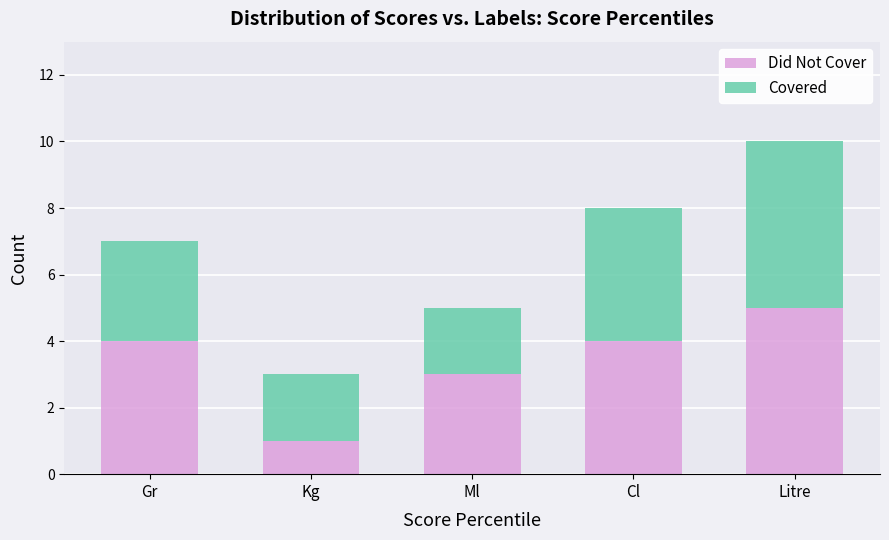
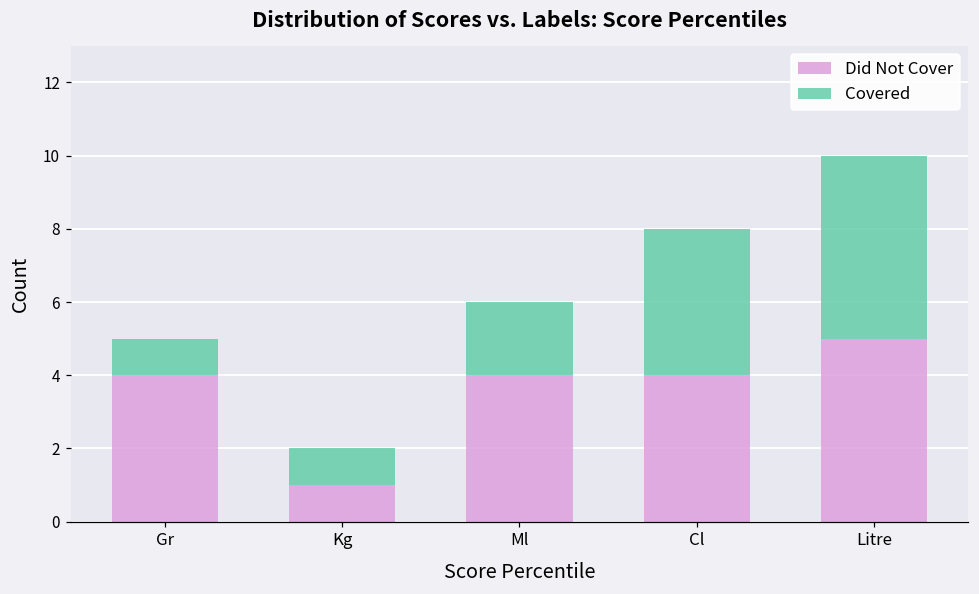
Covered, Gr: 3 -> 1
Covered, Kg: 2 -> 1
Did Not Cover, Ml: 3 -> 4
